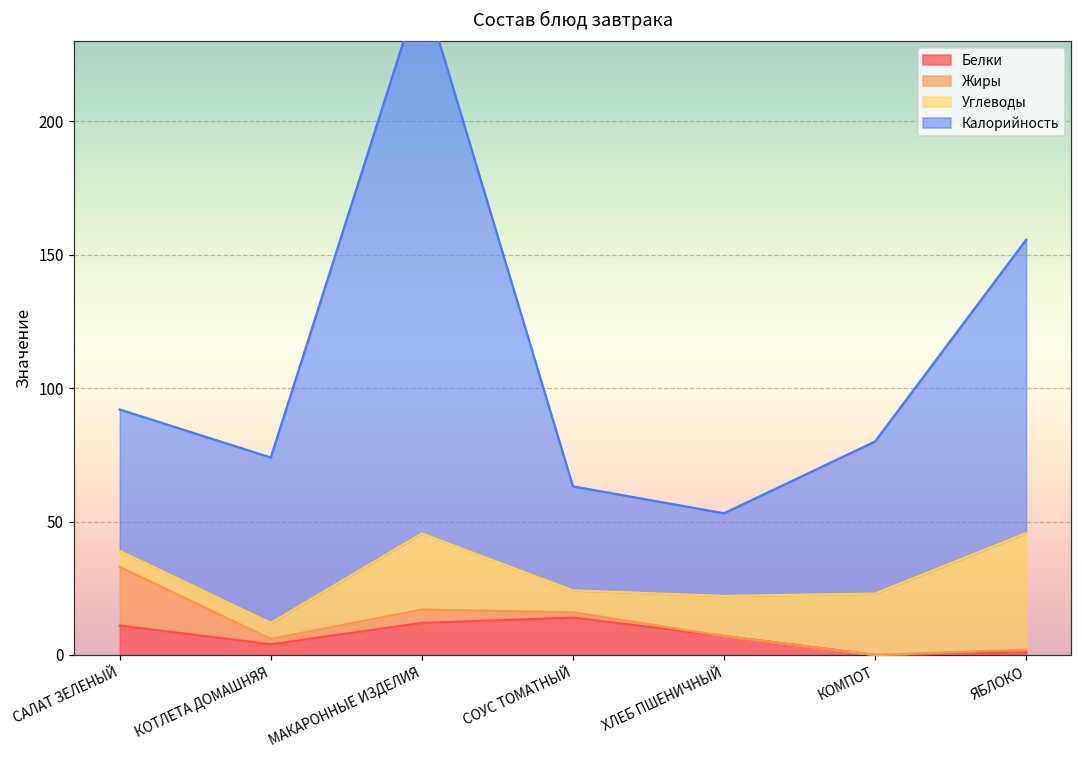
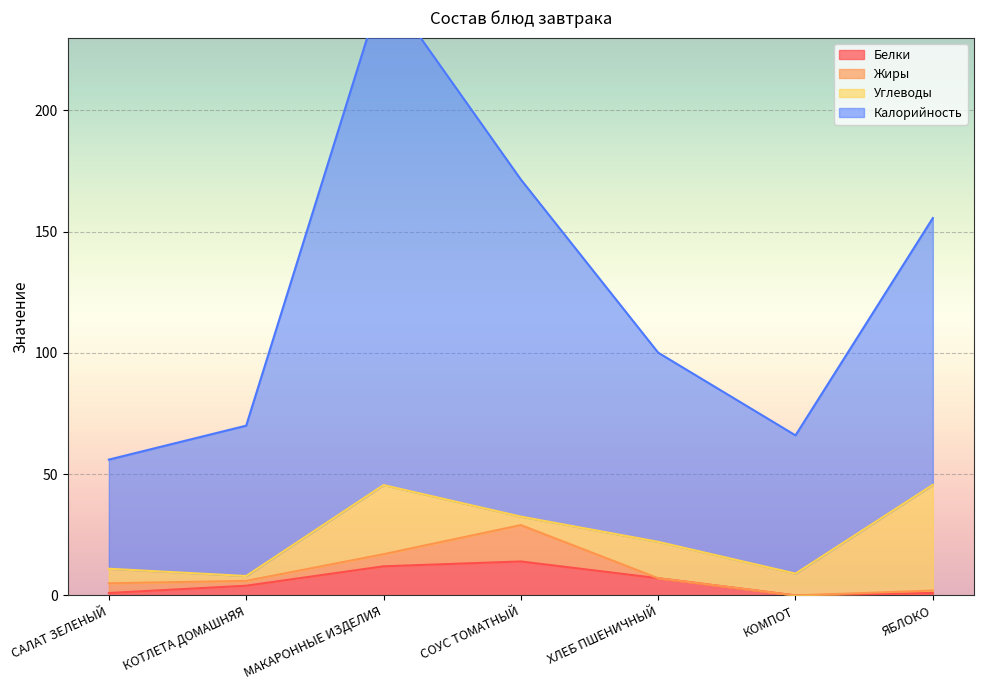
Белки, САЛАТ ЗЕЛЕНЫЙ: 11 -> 1
Жиры, САЛАТ ЗЕЛЕНЫЙ: 22 -> 4
Калорийность, САЛАТ ЗЕЛЕНЫЙ: 53 -> 45
Углеводы, КОТЛЕТА ДОМАШНЯЯ: 6 -> 2
Жиры, СОУС ТОМАТНЫЙ: 2 -> 15
Углеводы, СОУС ТОМАТНЫЙ: 8 -> 4
Калорийность, СОУС ТОМАТНЫЙ: 39 -> 139
Калорийность, ХЛЕБ ПШЕНИЧНЫЙ: 31 -> 78
Углеводы, КОМПОТ: 23 -> 9
